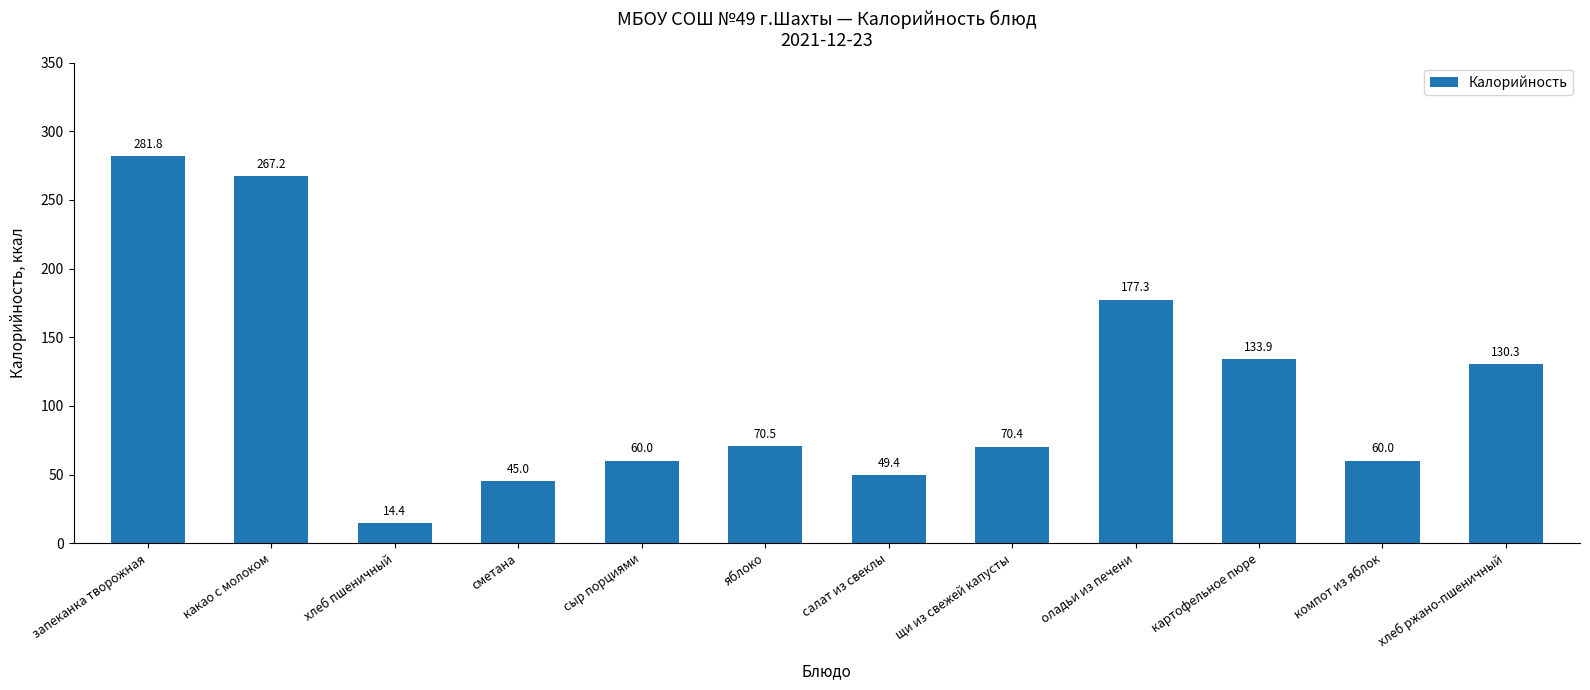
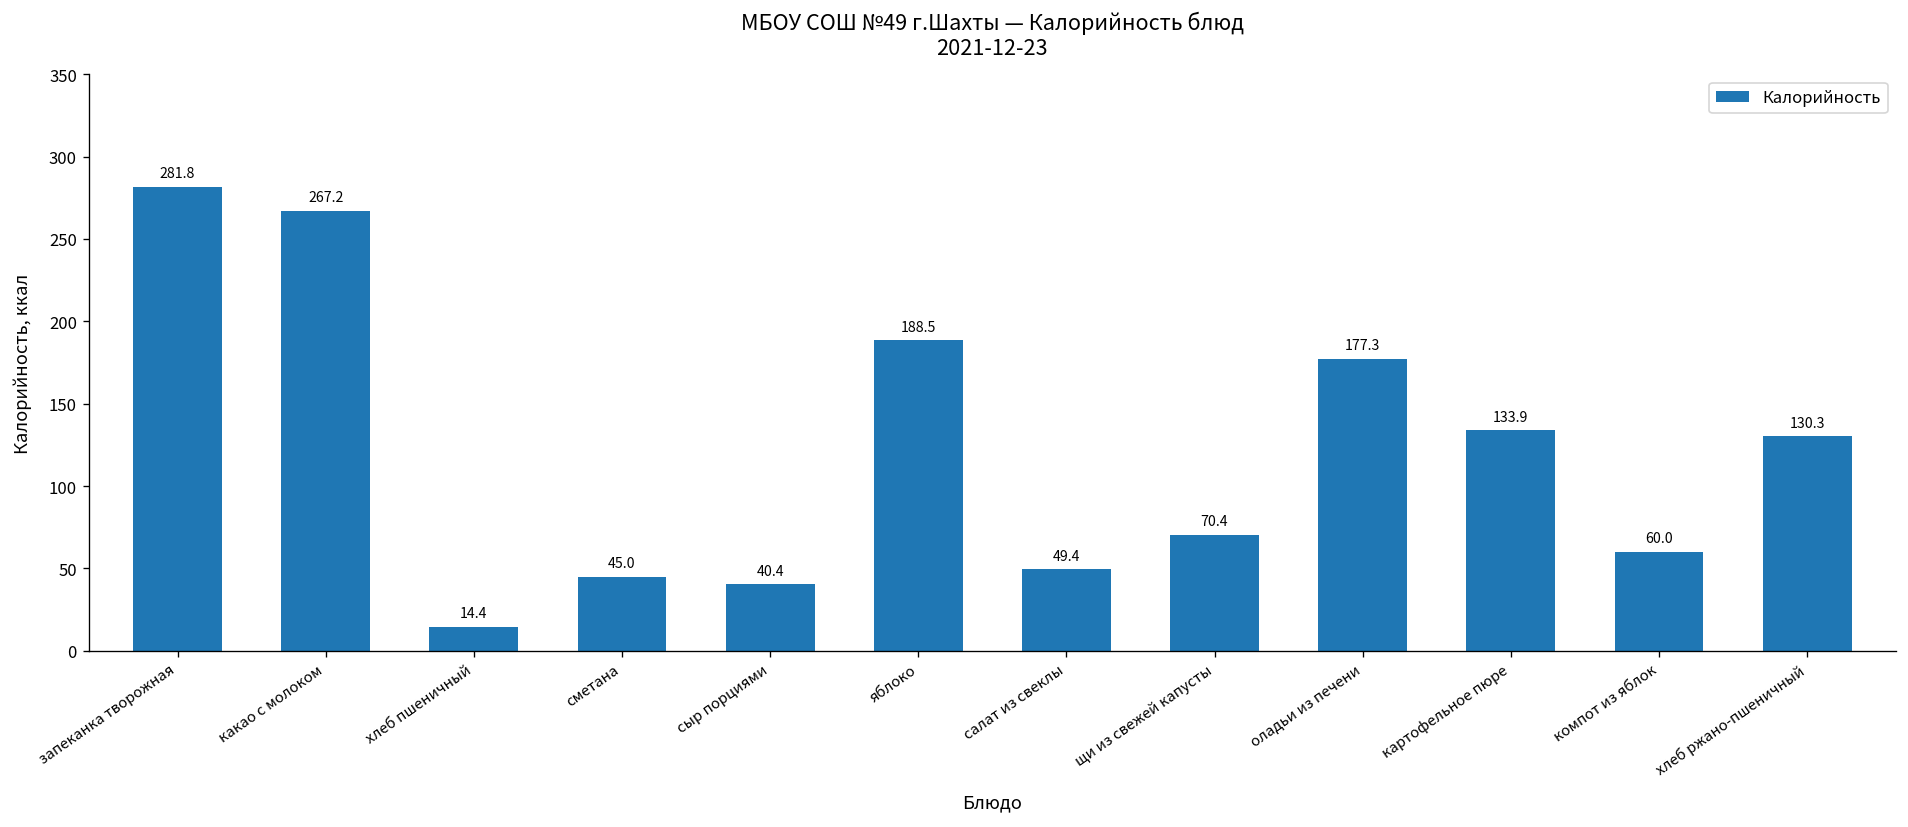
сыр порциями: 60.0 -> 40.4
яблоко: 70.5 -> 188.5
